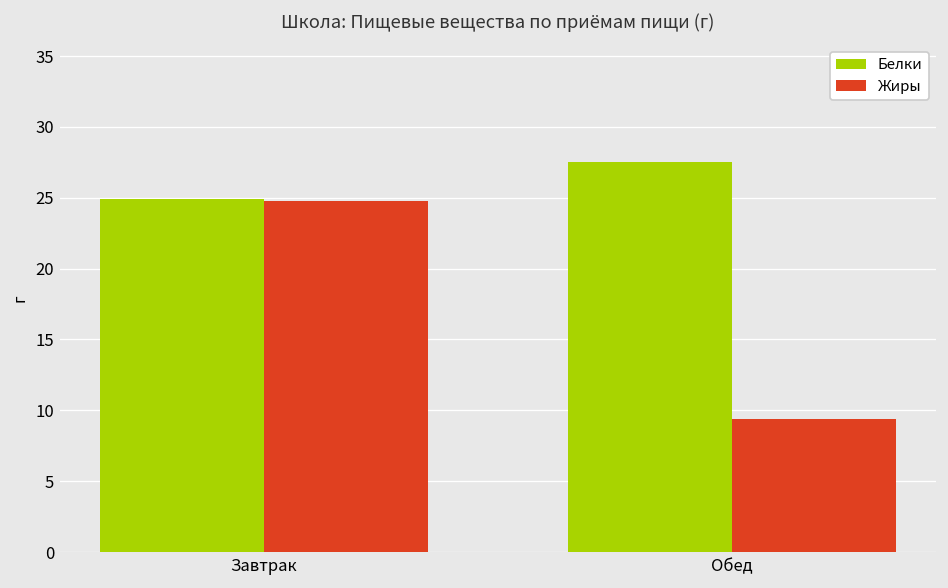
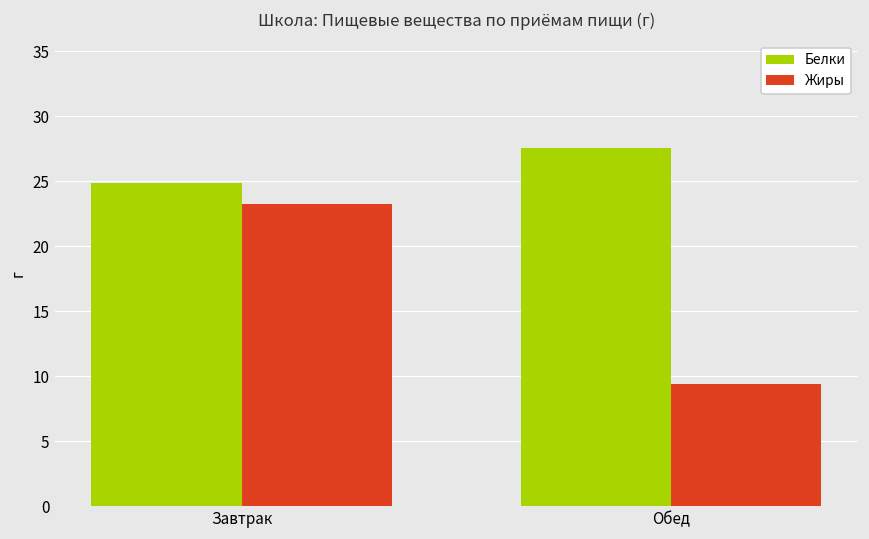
Жиры, Завтрак: 24.7 -> 23.3
